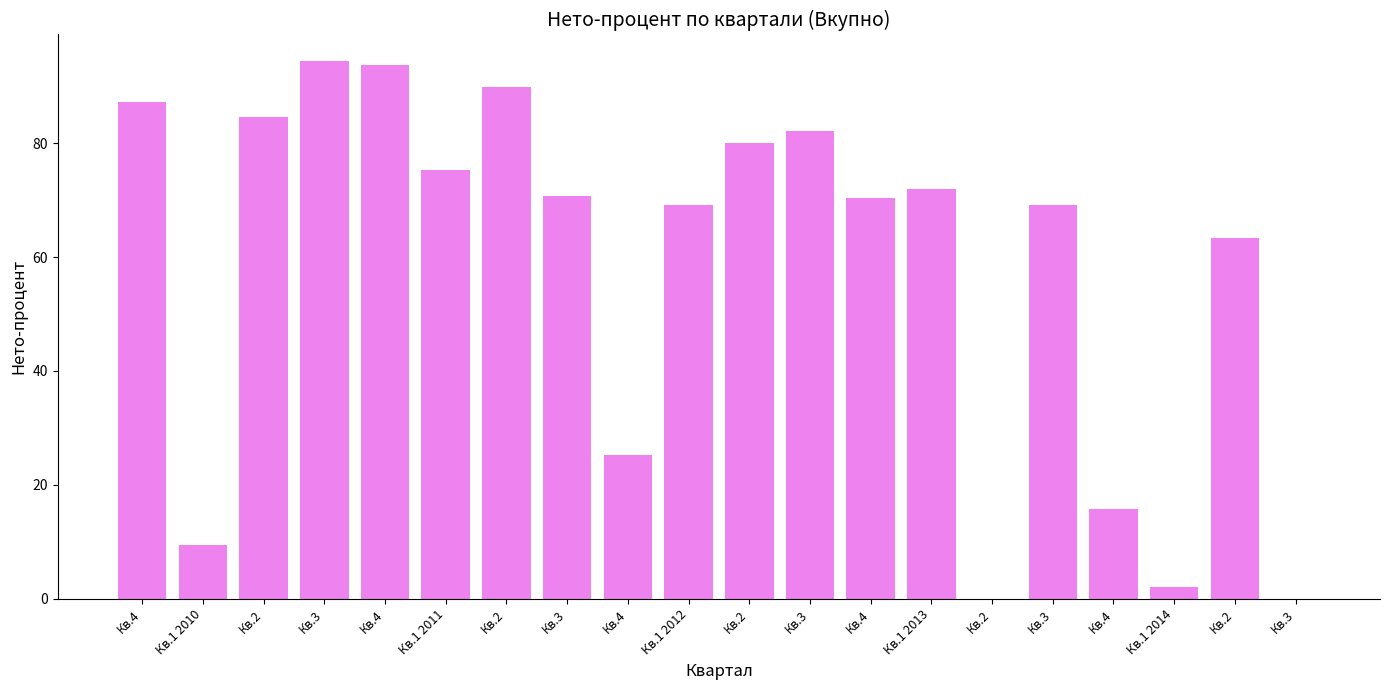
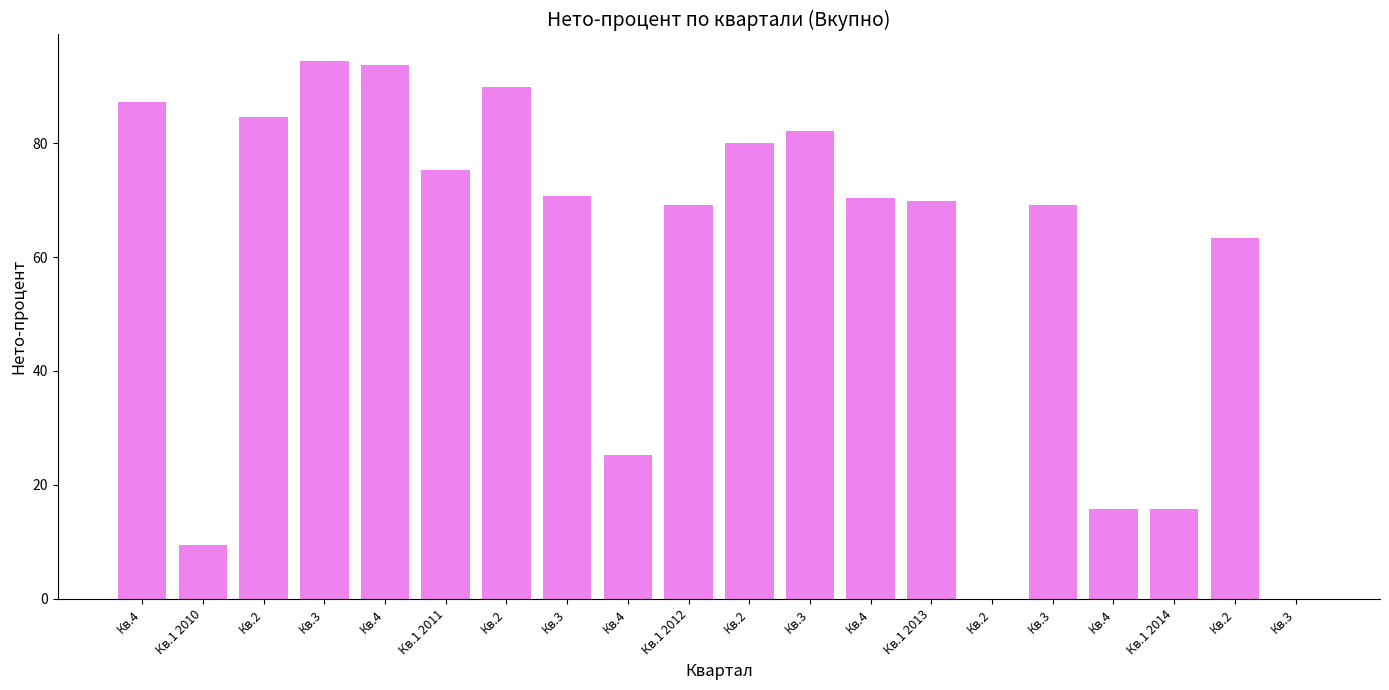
Кв.1 2013: 72 -> 70
Кв.1 2014: 2 -> 16
